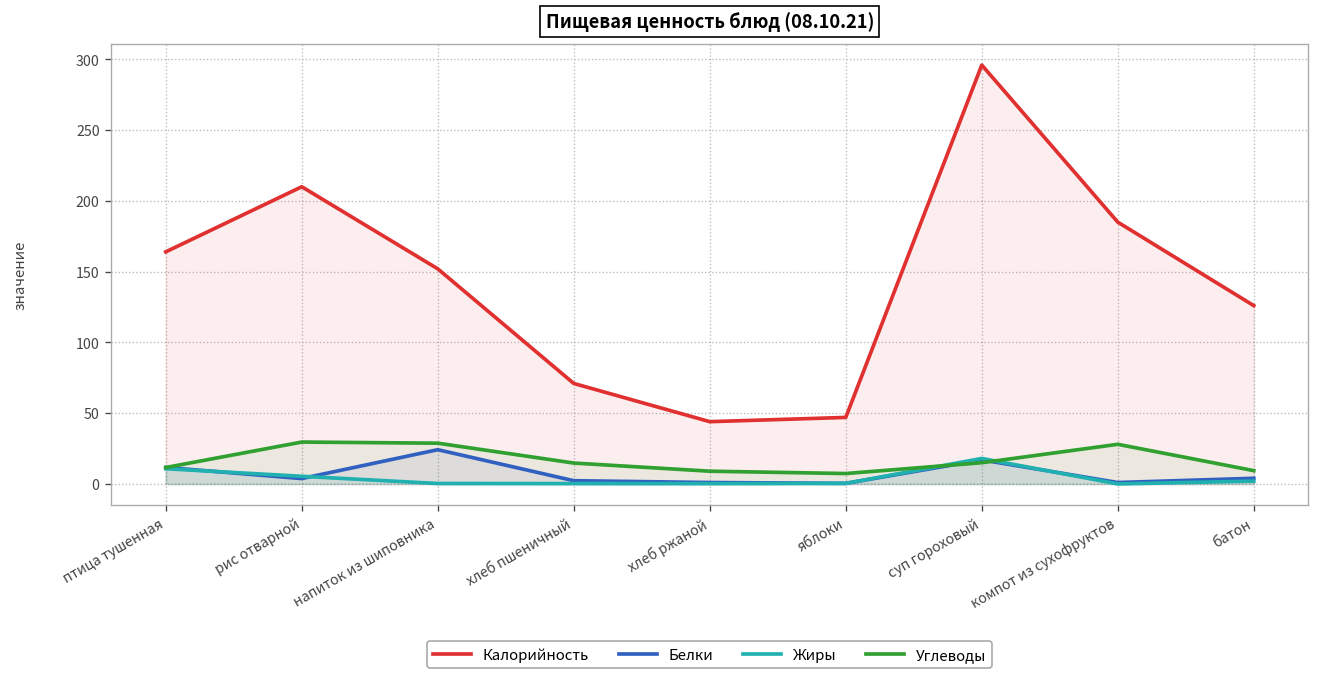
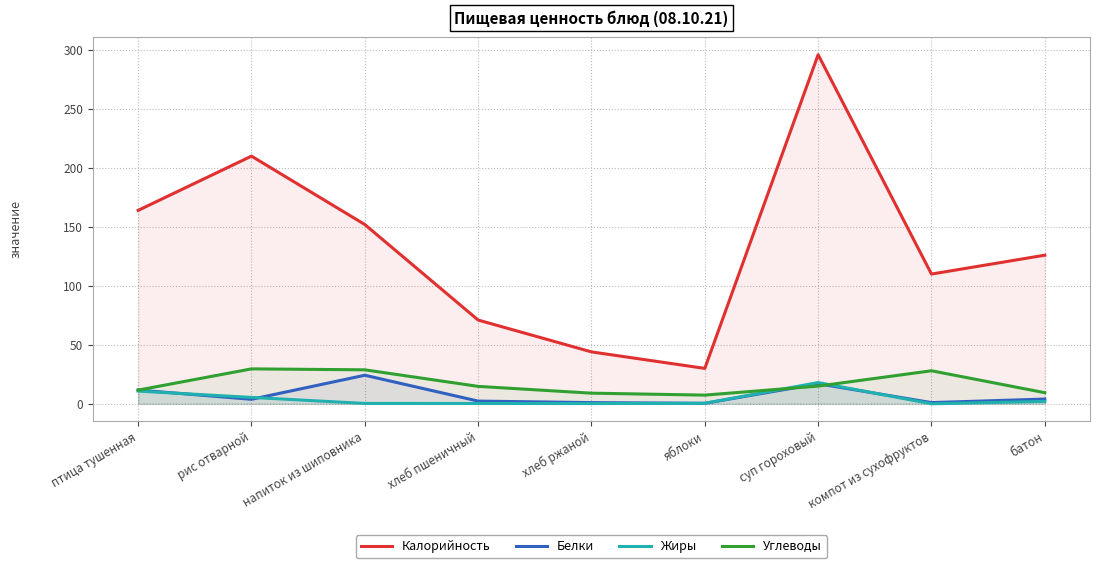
Калорийность, яблоки: 47 -> 30
Калорийность, компот из сухофруктов: 185 -> 110
